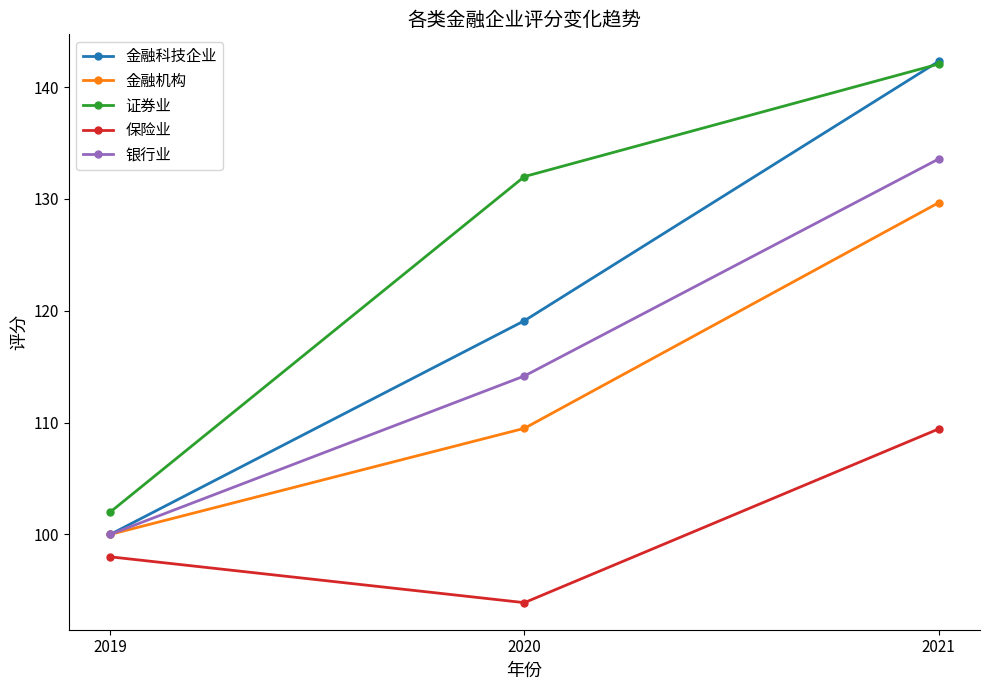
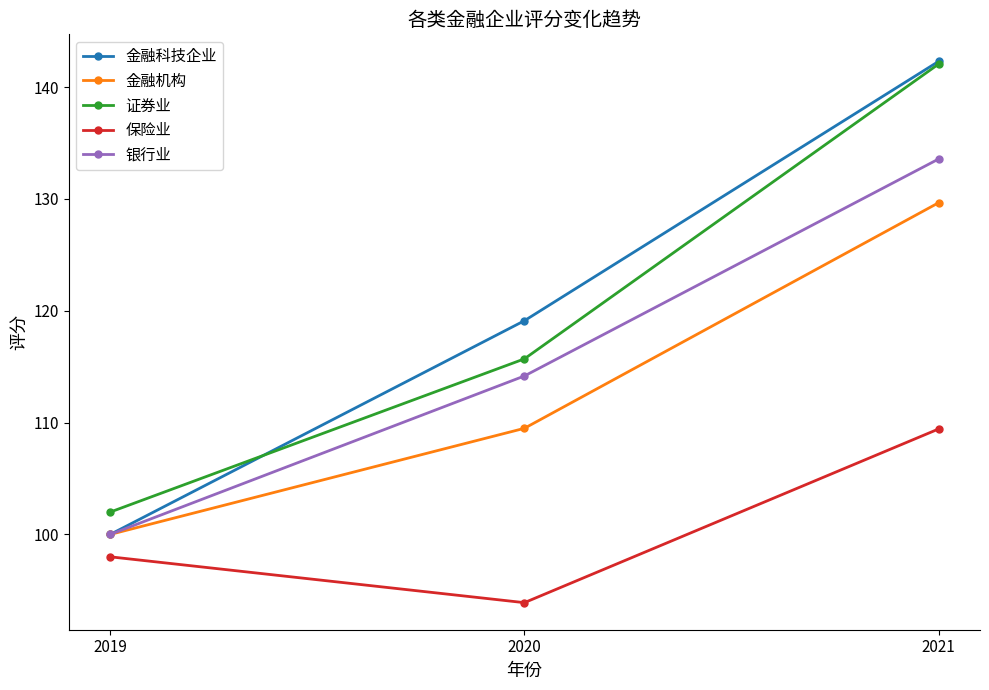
证券业, 2020: 132.0 -> 115.7
